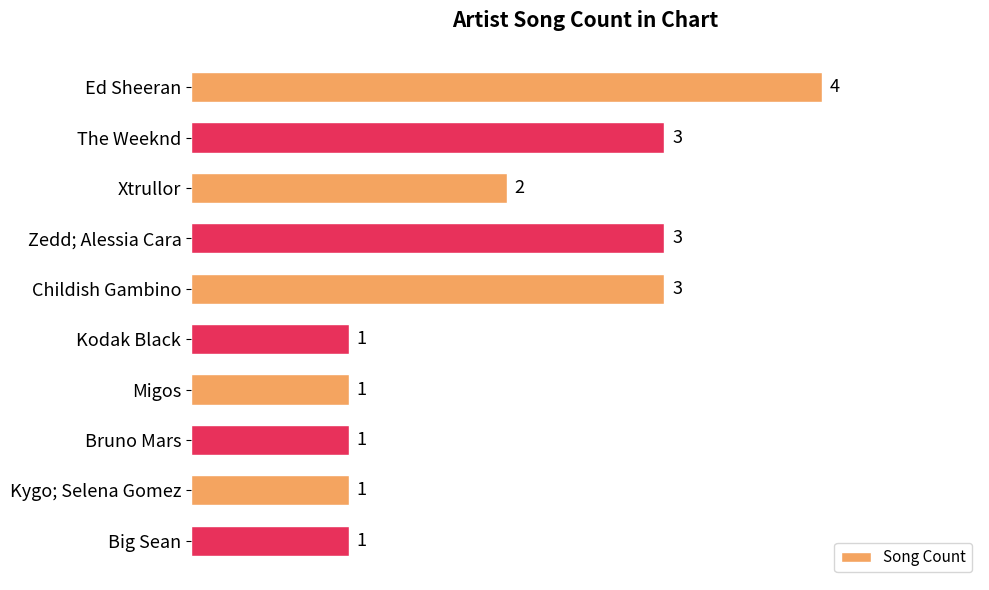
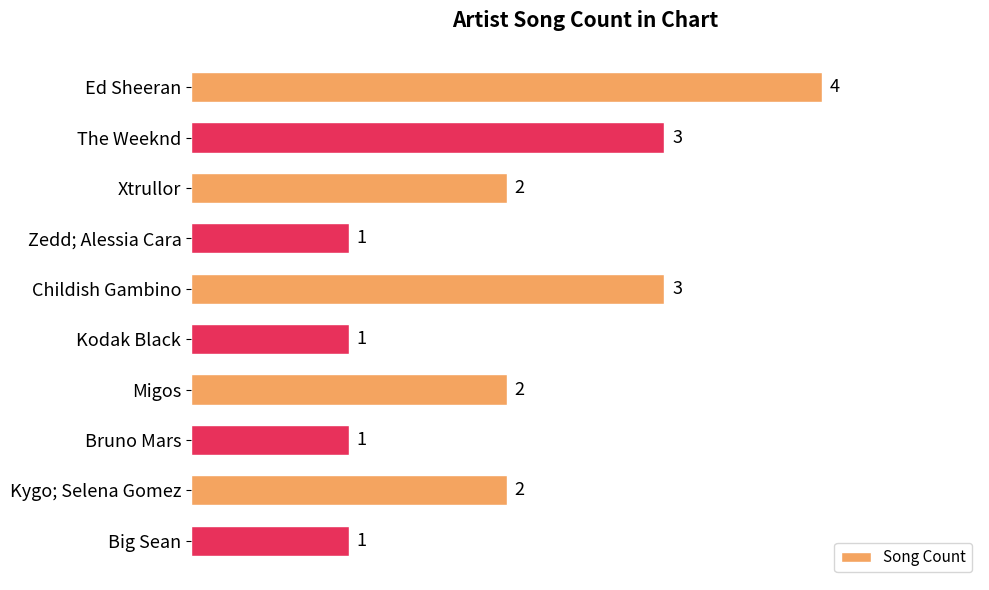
Zedd; Alessia Cara: 3 -> 1
Migos: 1 -> 2
Kygo; Selena Gomez: 1 -> 2
